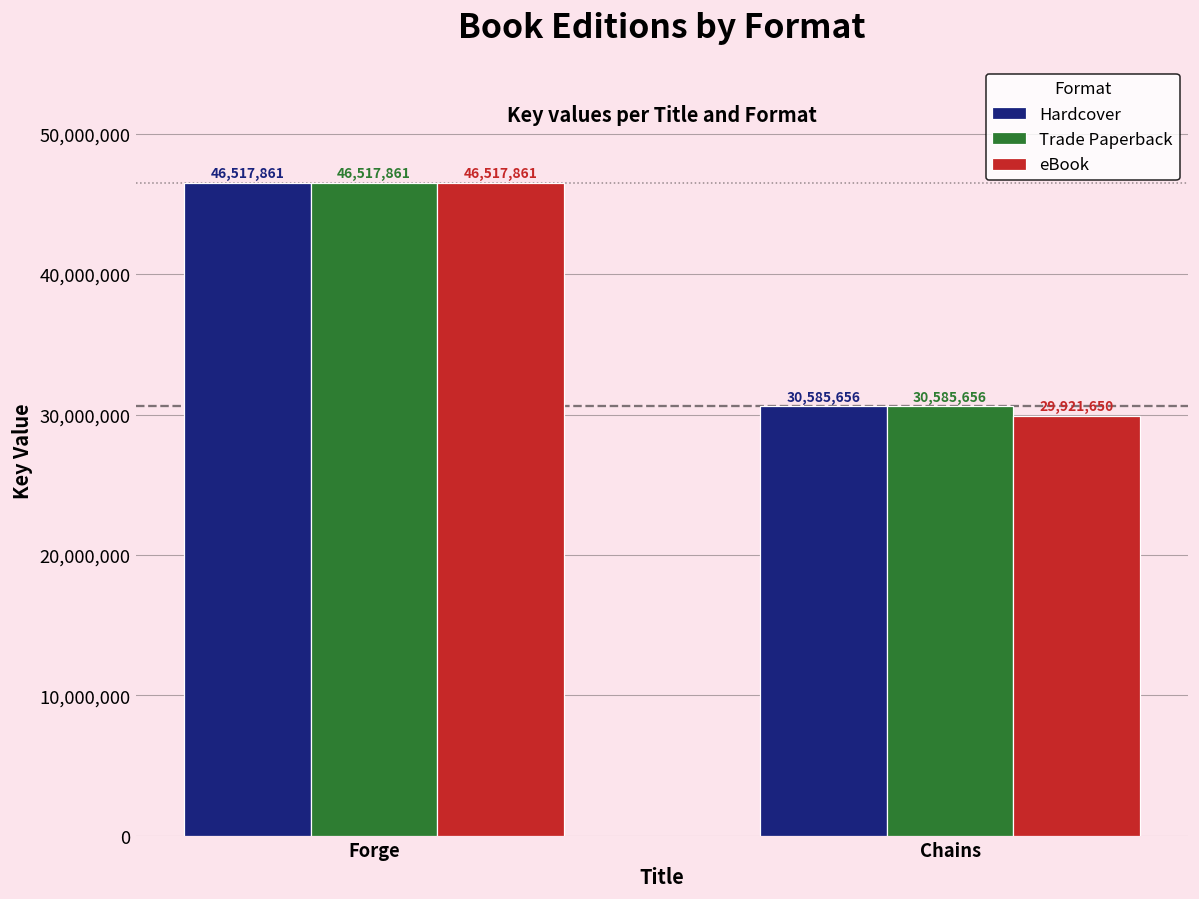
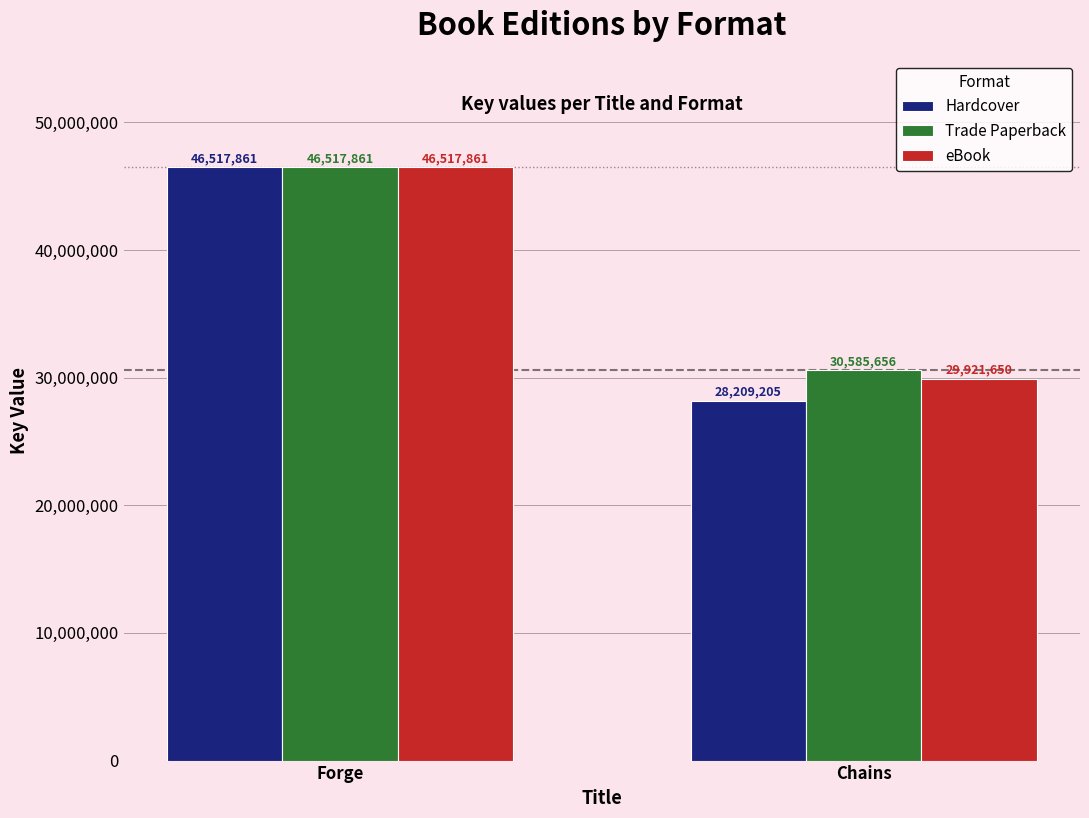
Hardcover, Chains: 30,585,656 -> 28,209,205
